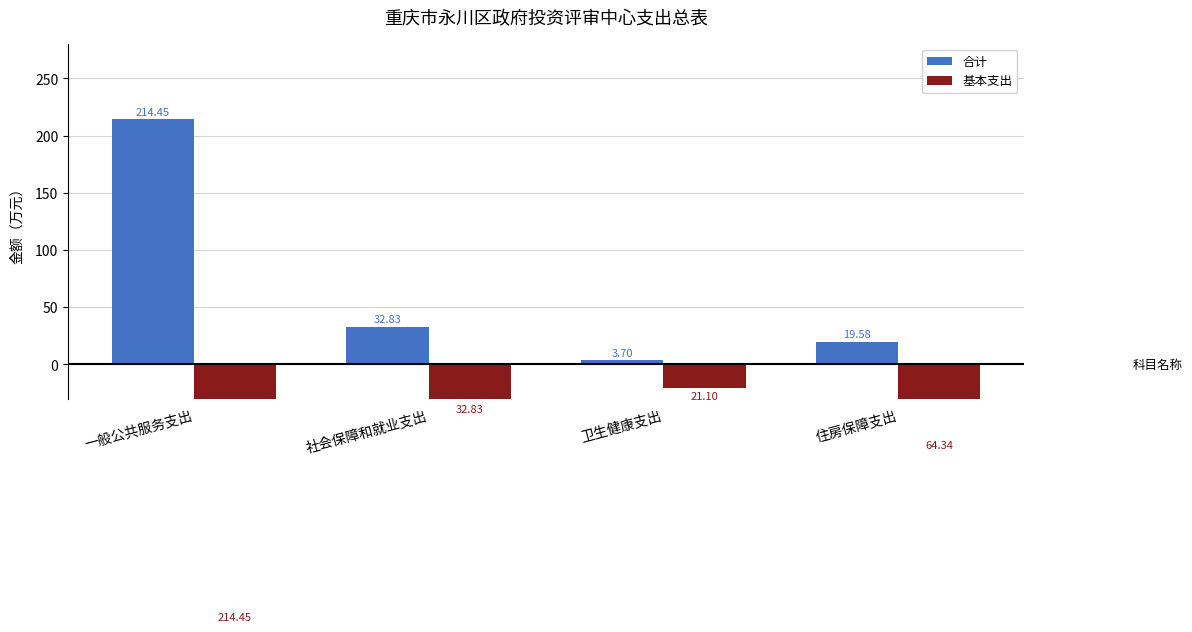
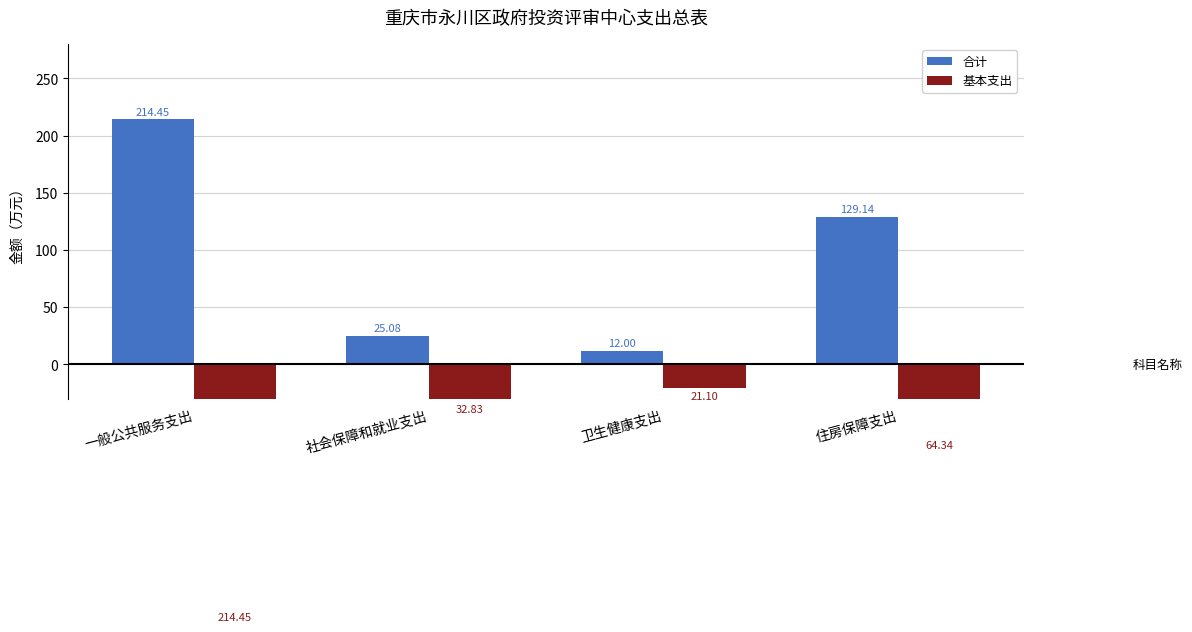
合计, 社会保障和就业支出: 32.83 -> 25.08
合计, 卫生健康支出: 3.70 -> 12.00
合计, 住房保障支出: 19.58 -> 129.14
